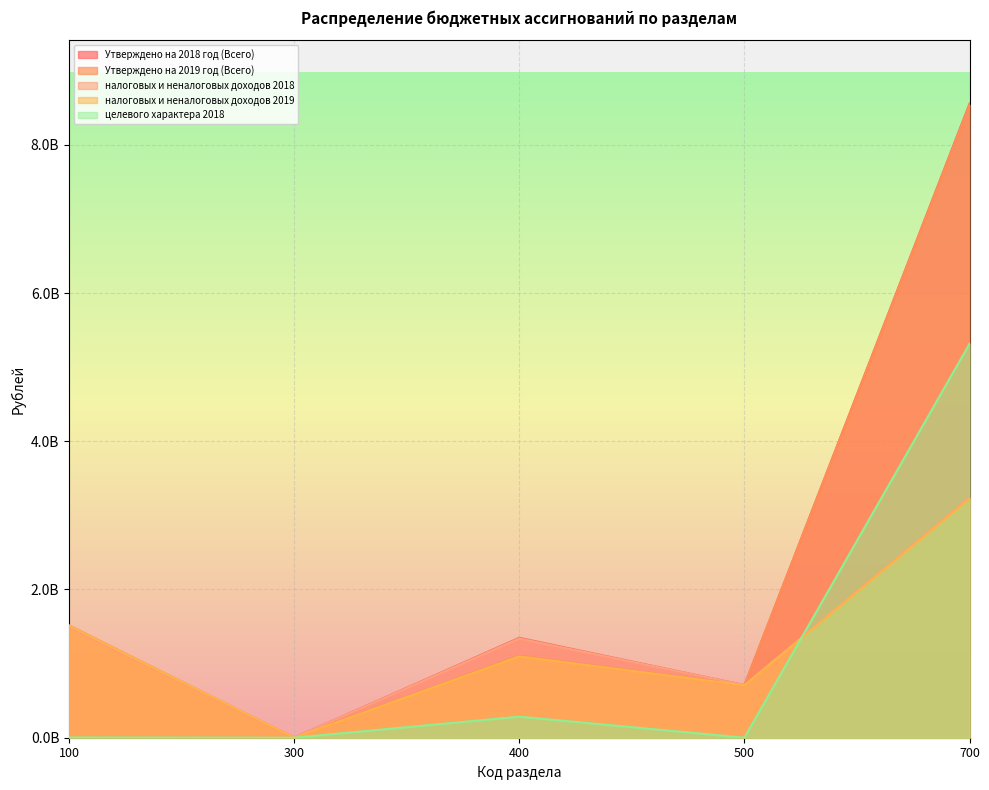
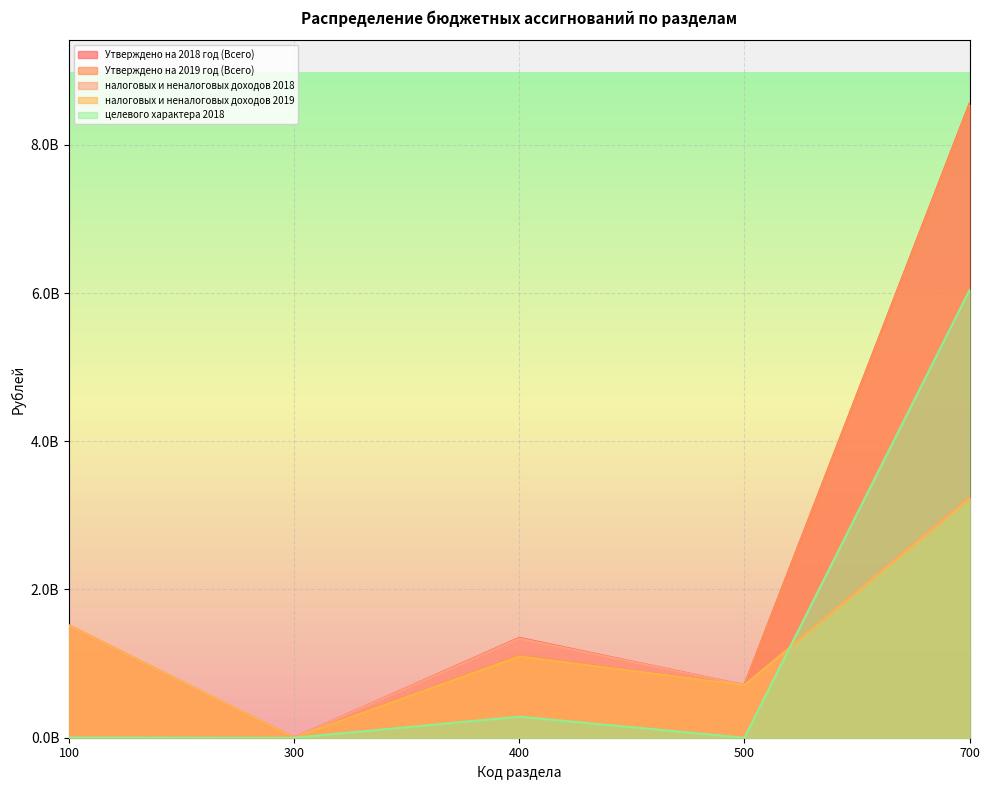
целевого характера 2018, 700: 5300000000 -> 6000000000
